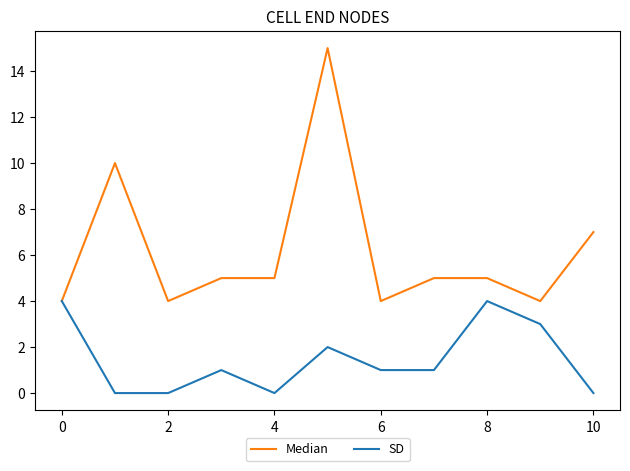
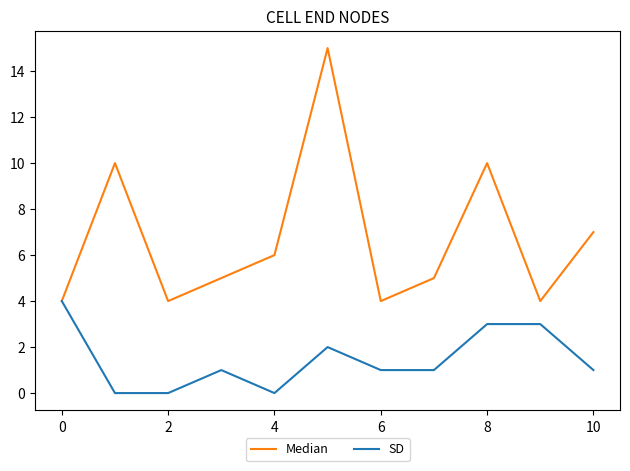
Median, 4: 5 -> 6
Median, 8: 5 -> 10
SD, 8: 4 -> 3
SD, 10: 0 -> 1
